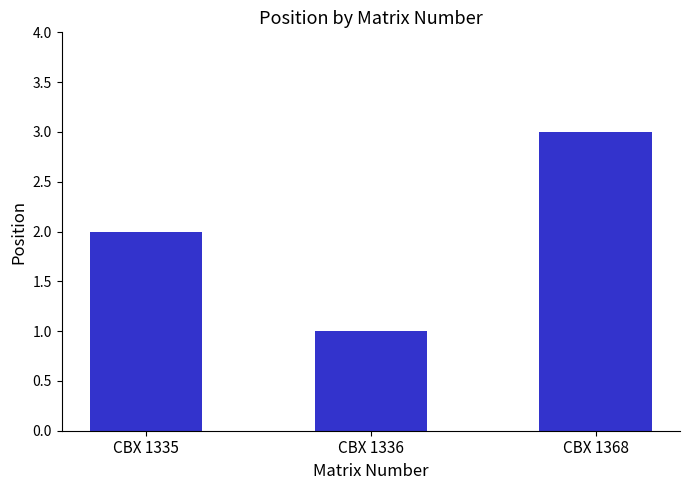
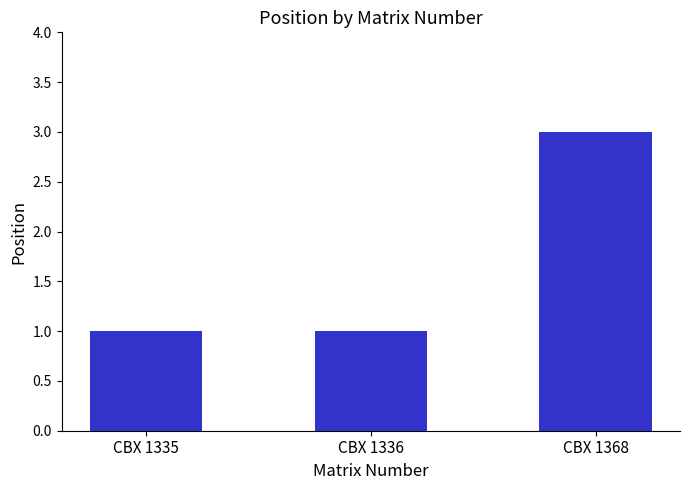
CBX 1335: 2 -> 1
